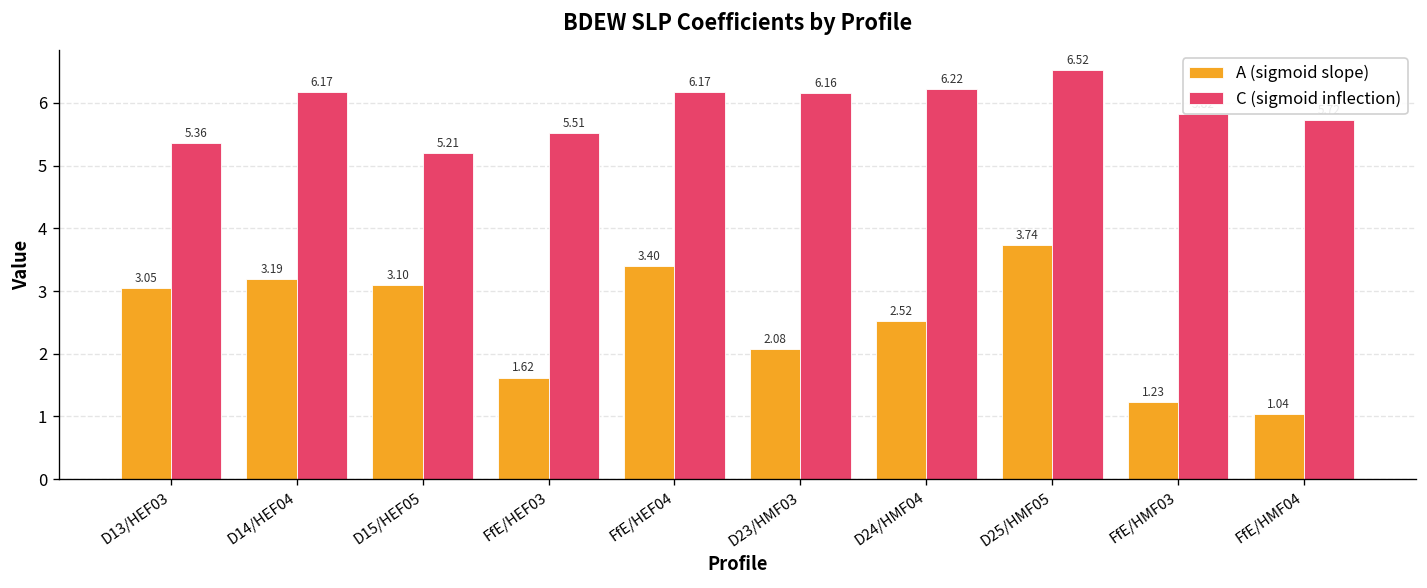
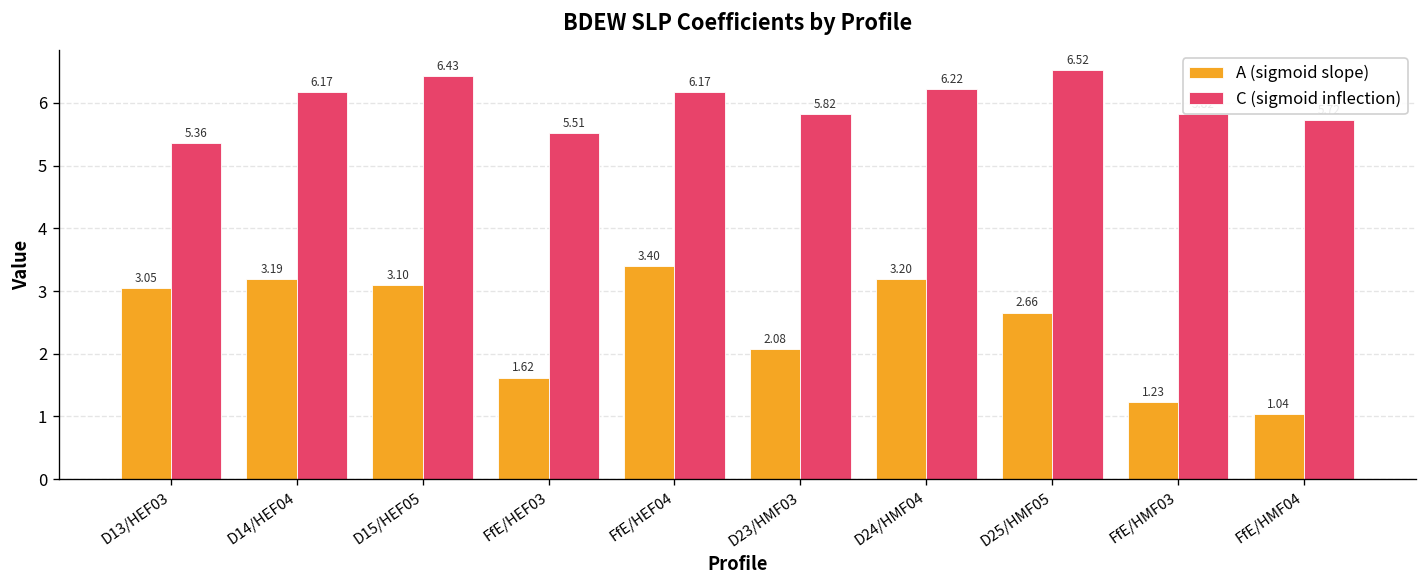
C (sigmoid inflection), D15/HEF05: 5.21 -> 6.43
C (sigmoid inflection), D23/HMF03: 6.16 -> 5.82
A (sigmoid slope), D24/HMF04: 2.52 -> 3.20
A (sigmoid slope), D25/HMF05: 3.74 -> 2.66
